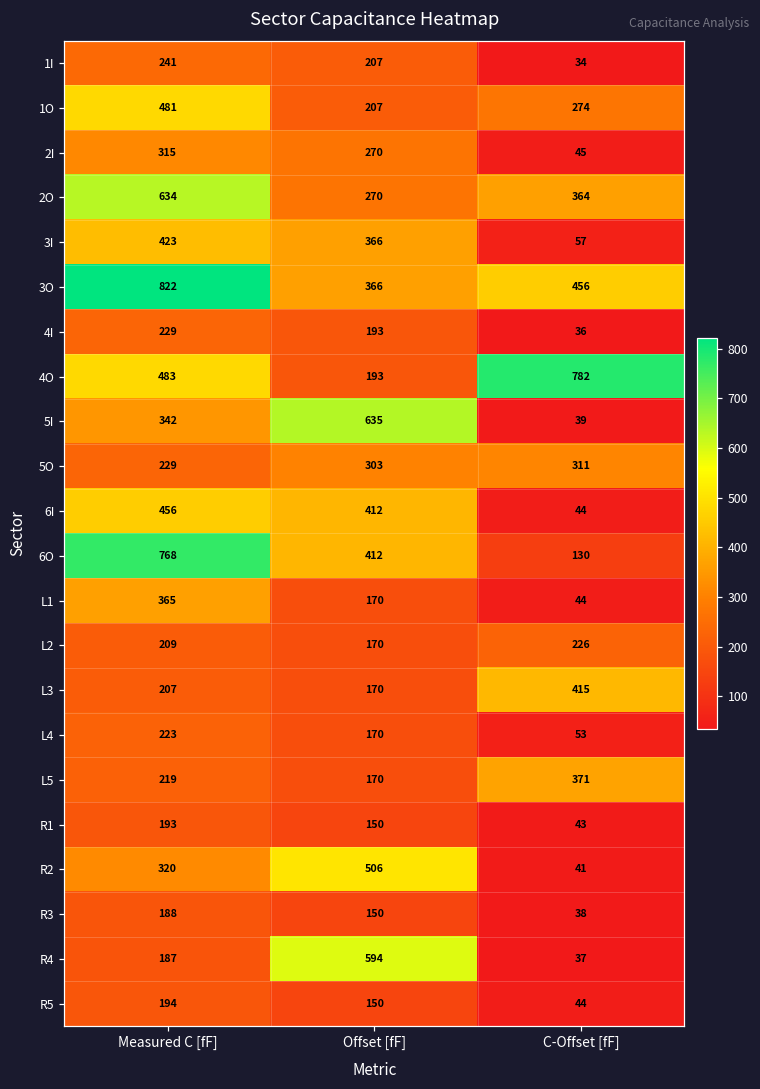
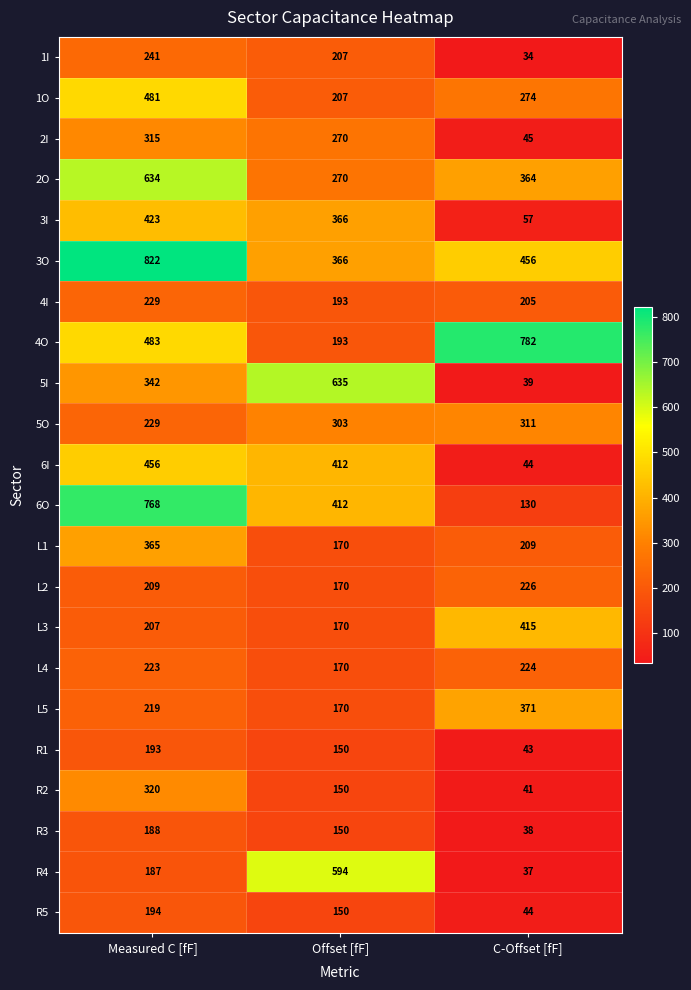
4I, C-Offset [fF]: 36 -> 205
L1, C-Offset [fF]: 44 -> 209
L4, C-Offset [fF]: 53 -> 224
R2, Offset [fF]: 506 -> 150
